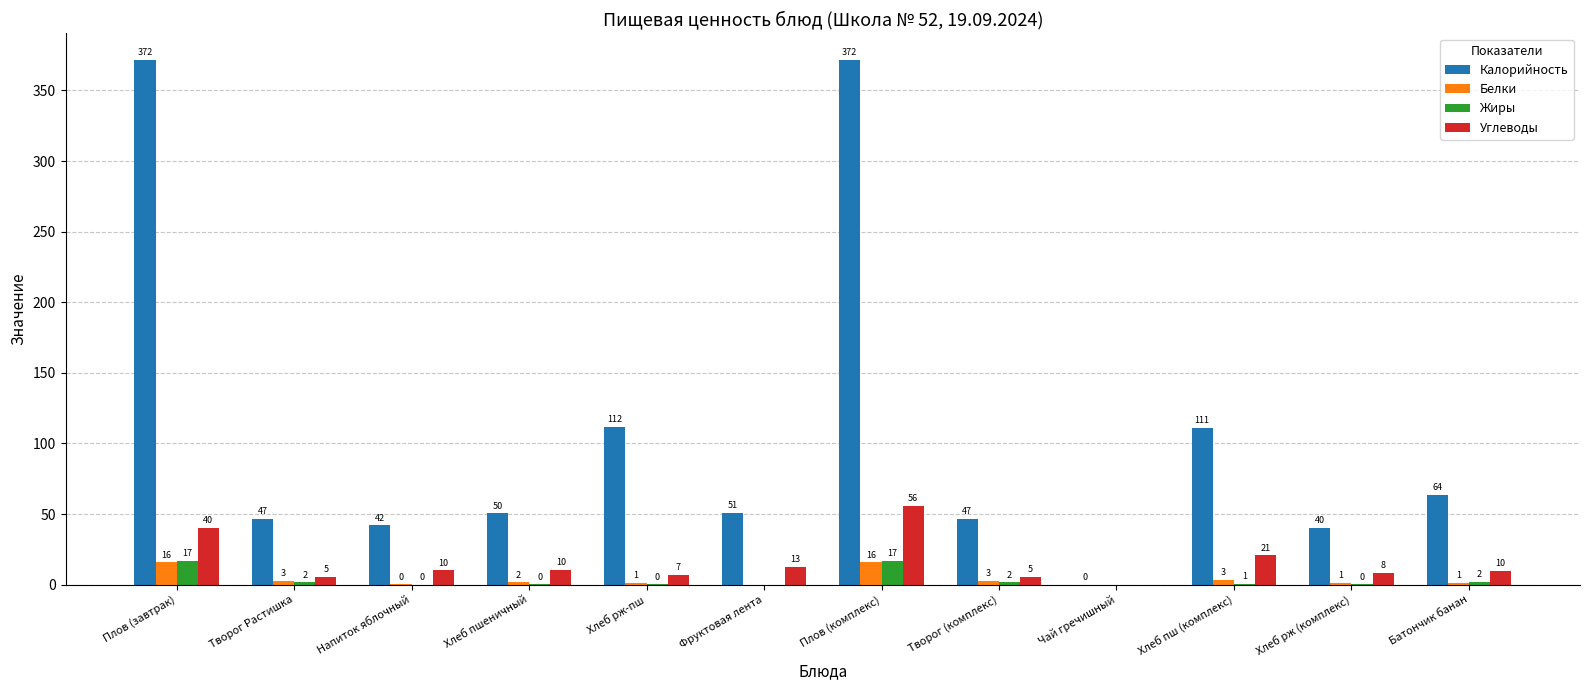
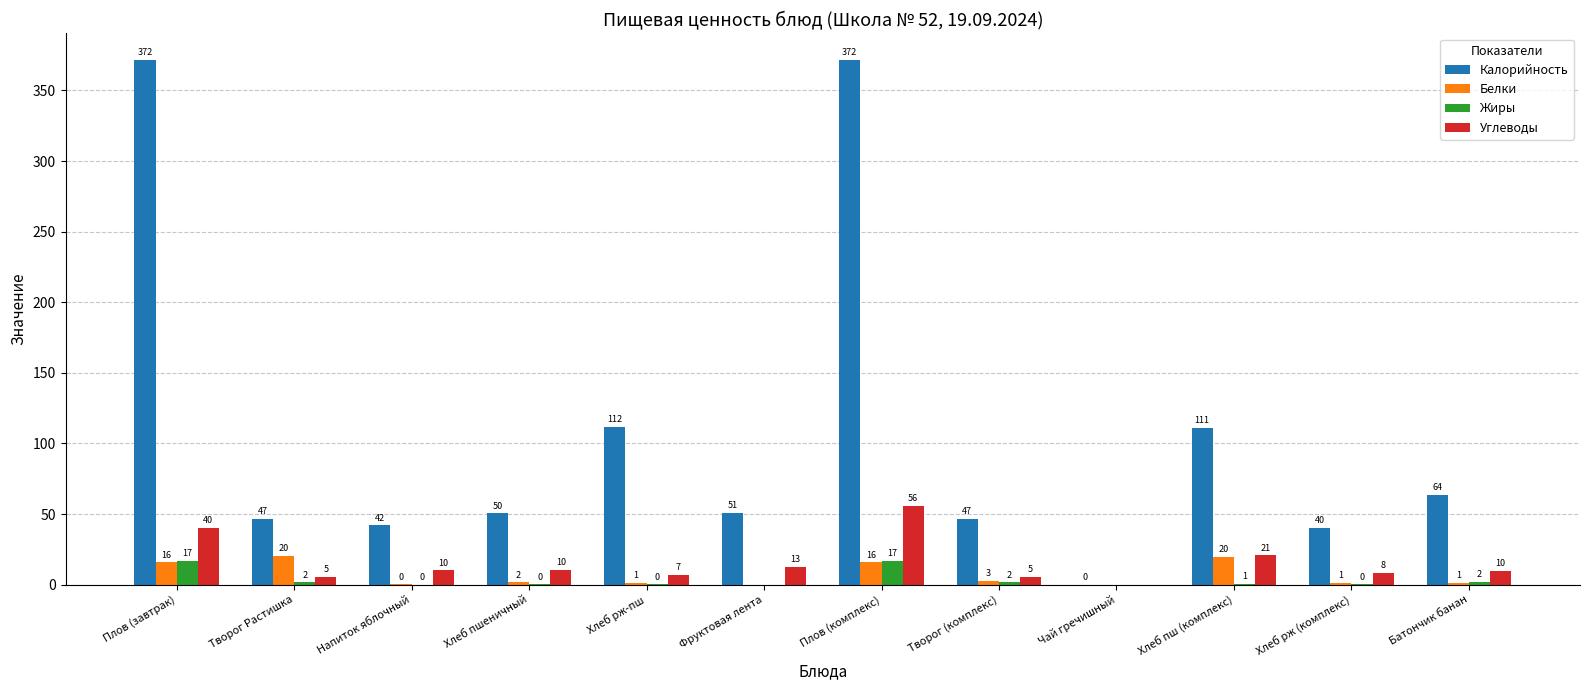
Белки, Творог Растишка: 3 -> 20
Белки, Хлеб пш (комплекс): 3 -> 20
